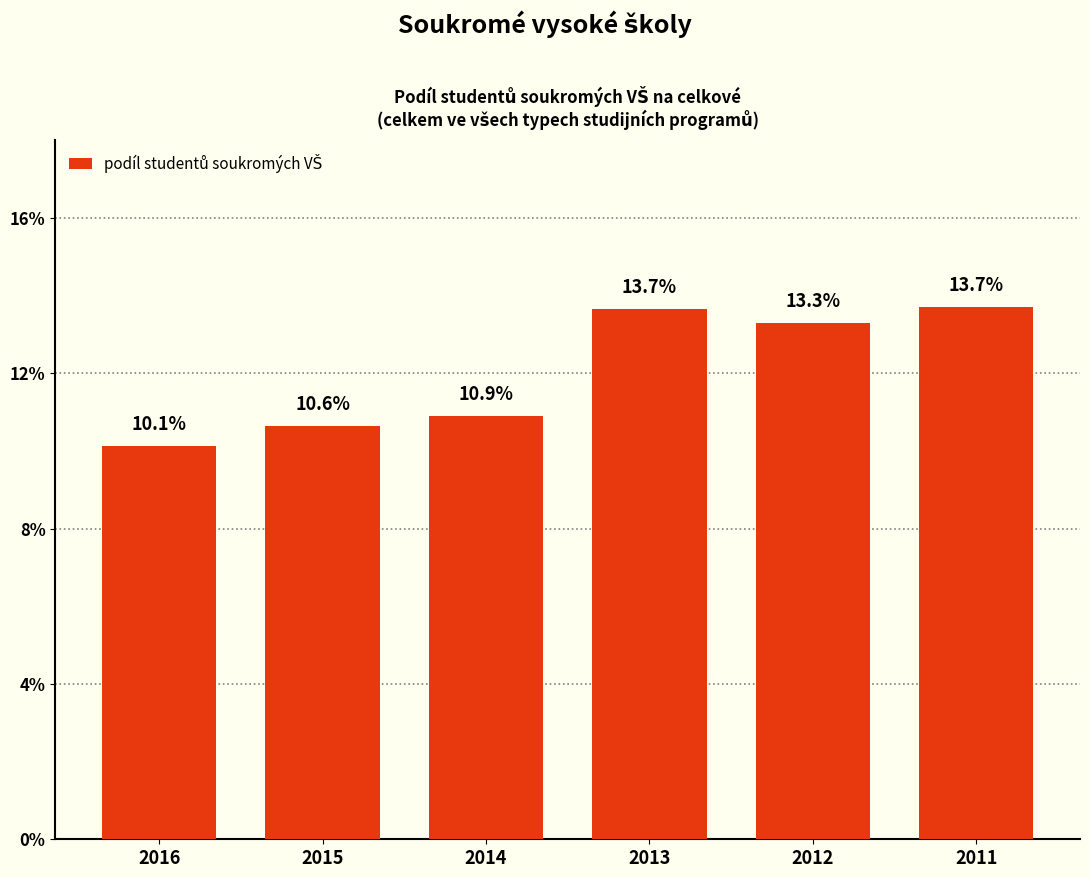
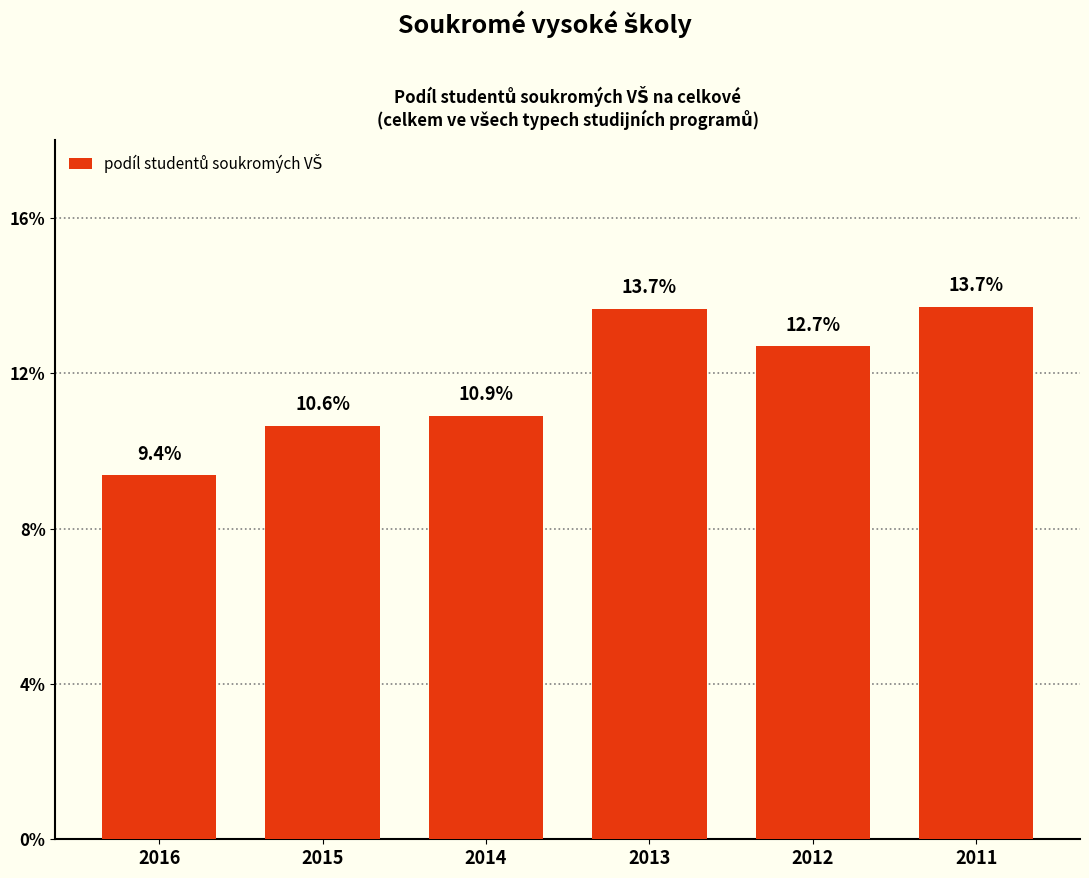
2016: 10.1% -> 9.4%
2012: 13.3% -> 12.7%
